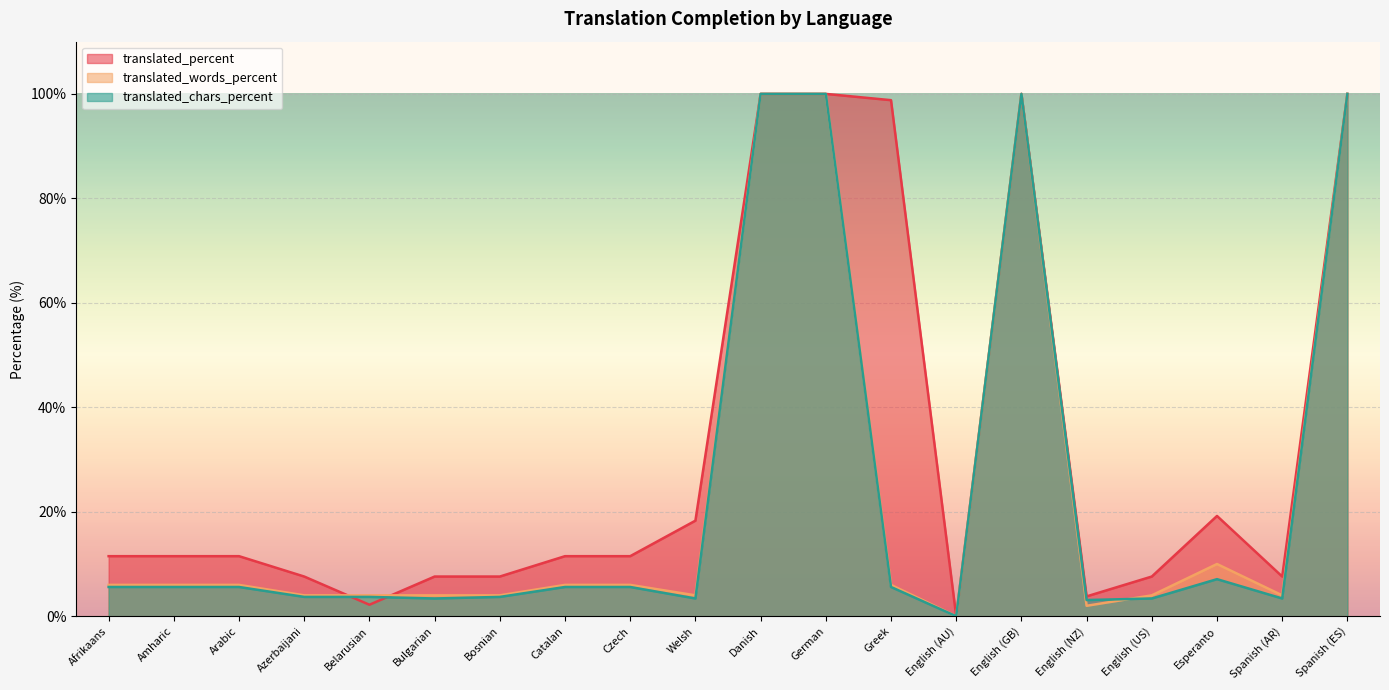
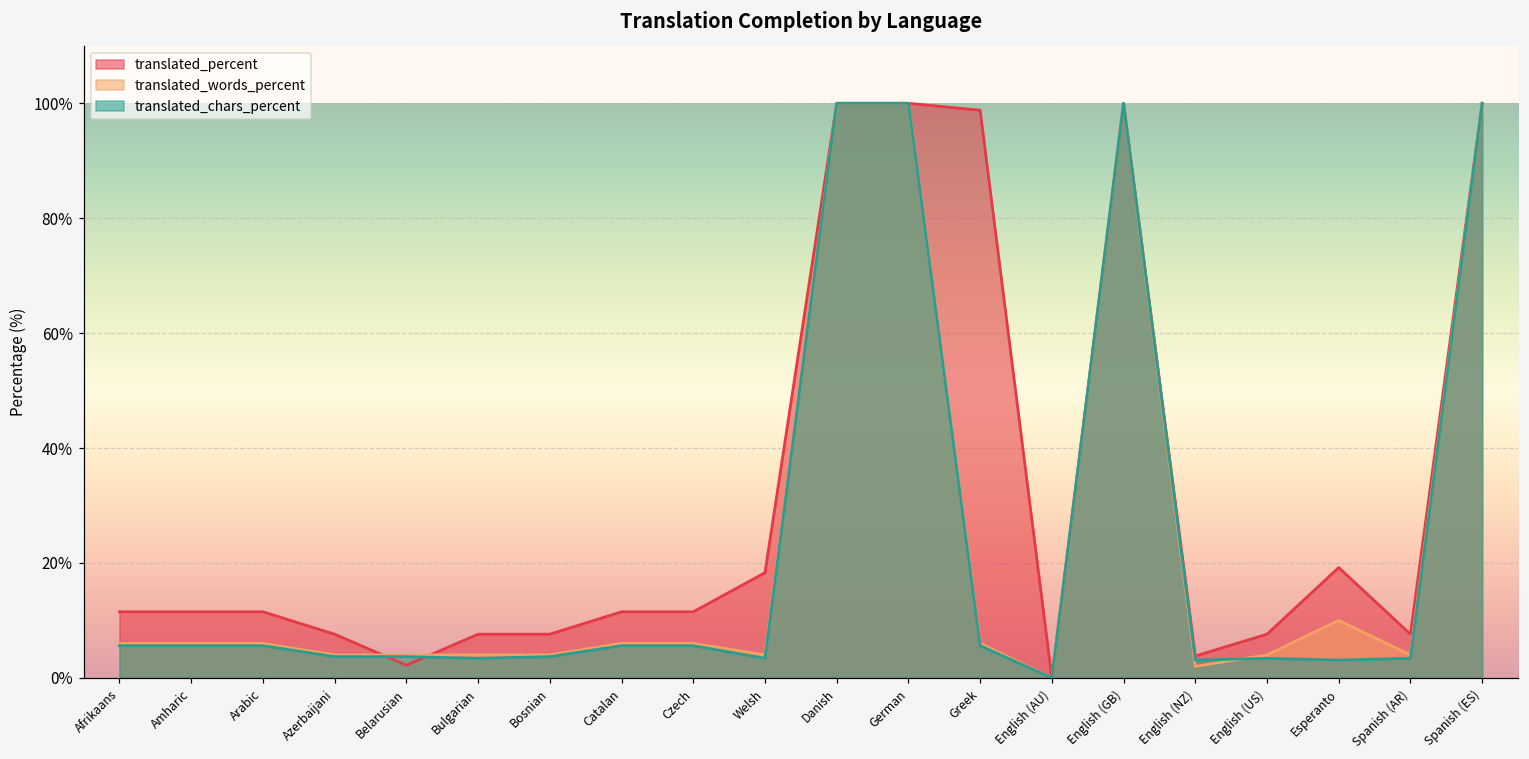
translated_chars_percent, Esperanto: 7% -> 3%
